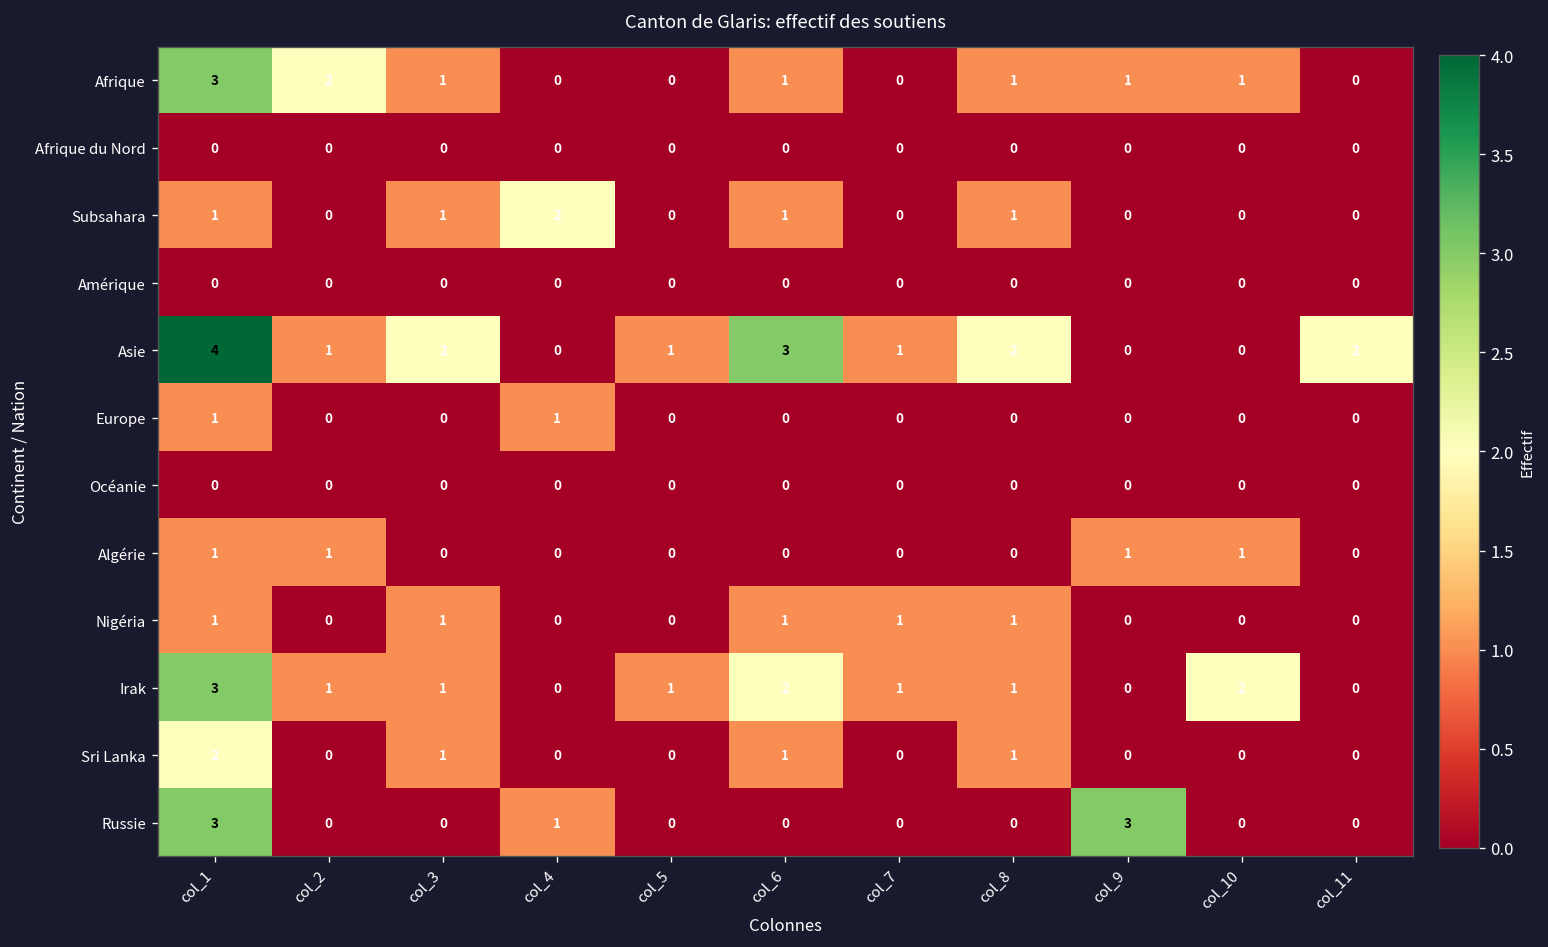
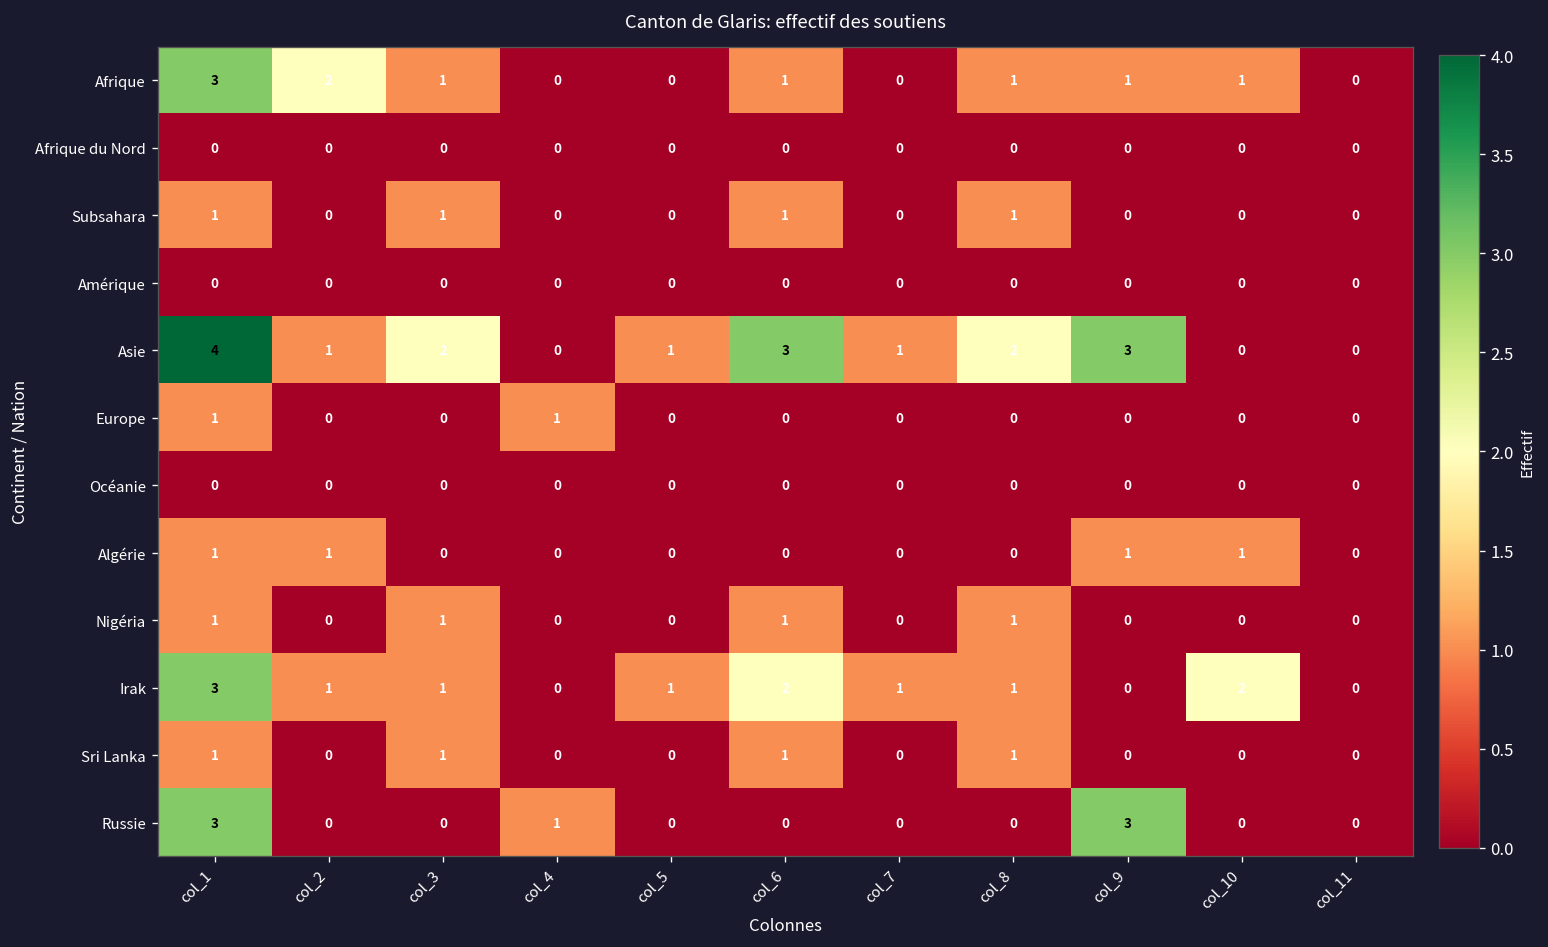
Subsahara, col_4: 2 -> 0
Asie, col_9: 0 -> 3
Asie, col_11: 2 -> 0
Nigéria, col_7: 1 -> 0
Sri Lanka, col_1: 2 -> 1
